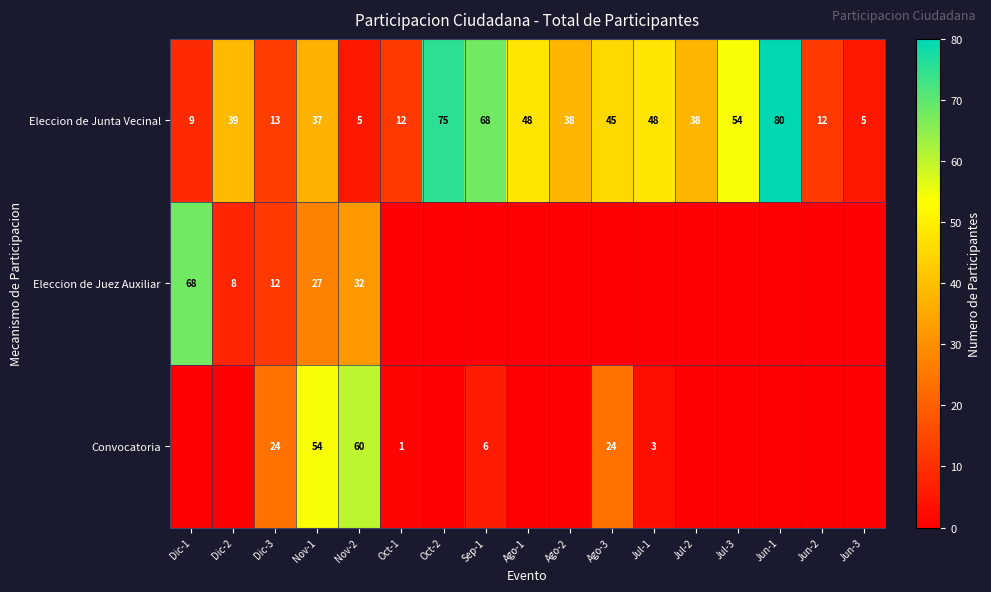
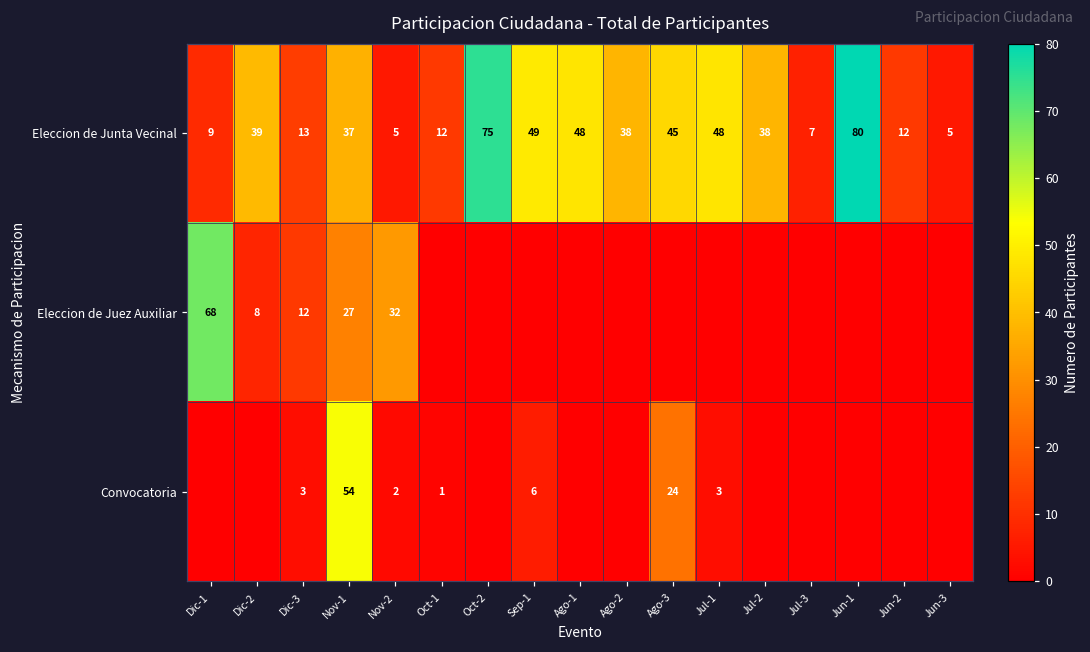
Eleccion de Junta Vecinal, Sep-1: 68 -> 49
Eleccion de Junta Vecinal, Jul-3: 54 -> 7
Convocatoria, Dic-3: 24 -> 3
Convocatoria, Nov-2: 60 -> 2
